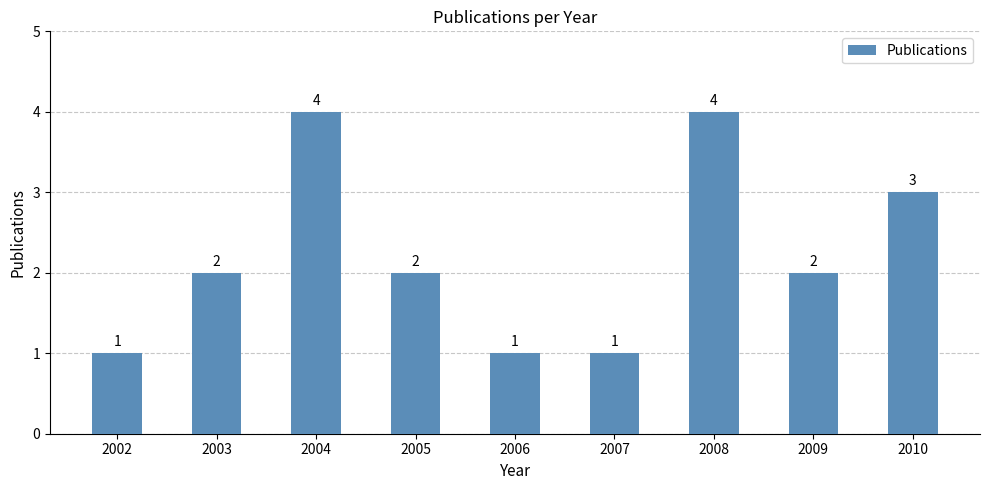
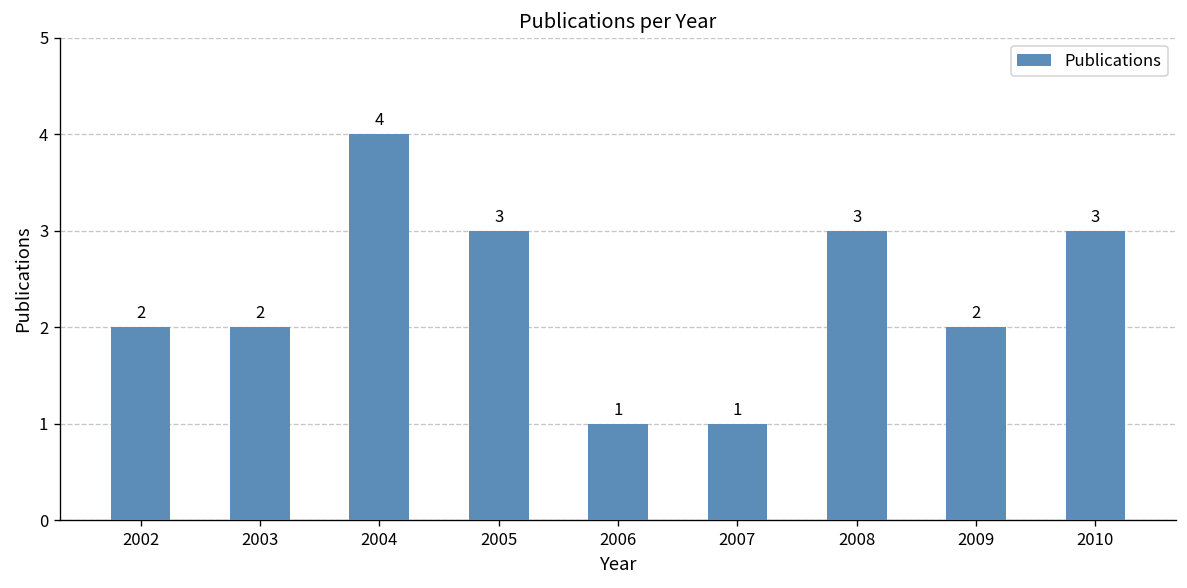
2002: 1 -> 2
2005: 2 -> 3
2008: 4 -> 3
